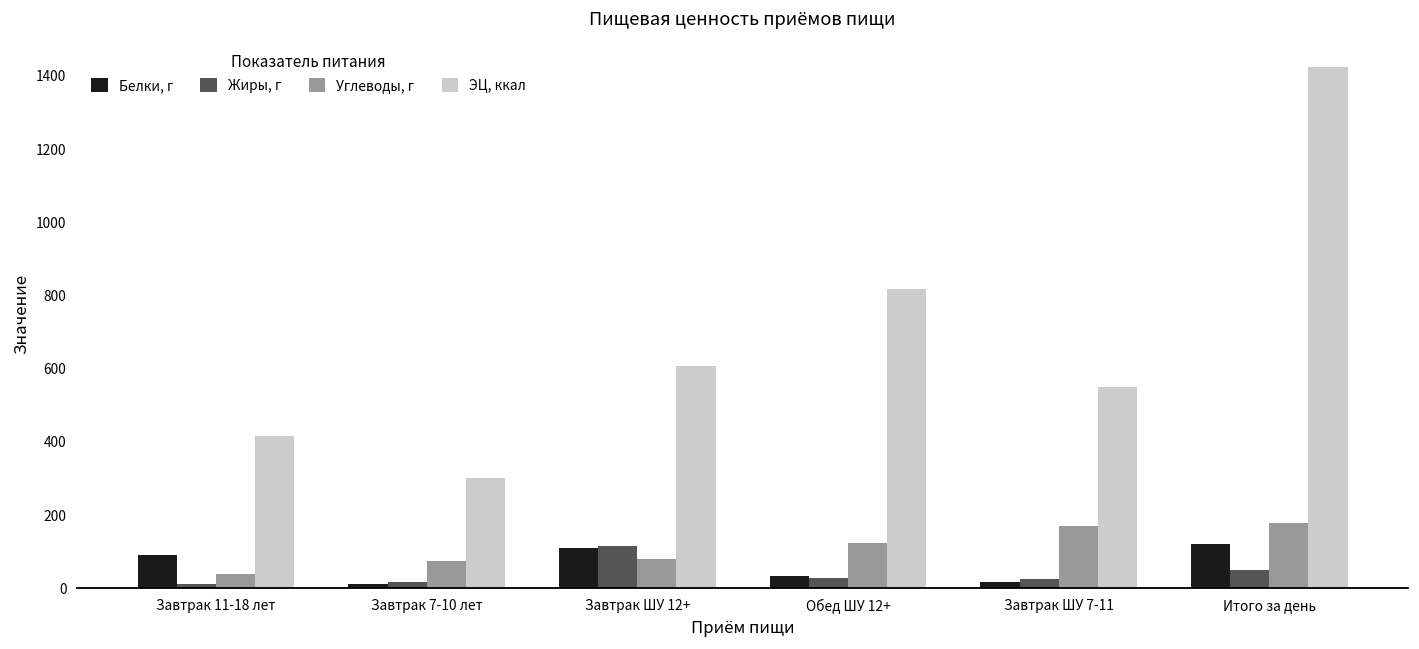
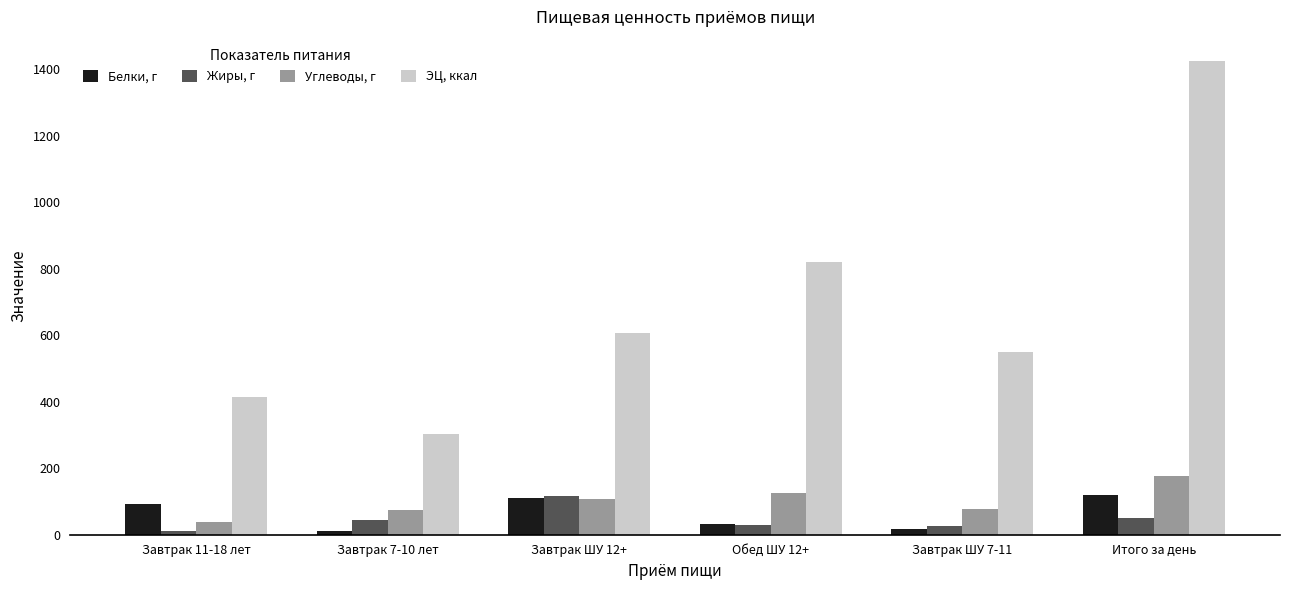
Жиры, г, Завтрак 7-10 лет: 20 -> 50
Углеводы, г, Завтрак ШУ 12+: 80 -> 110
Углеводы, г, Завтрак ШУ 7-11: 170 -> 80
